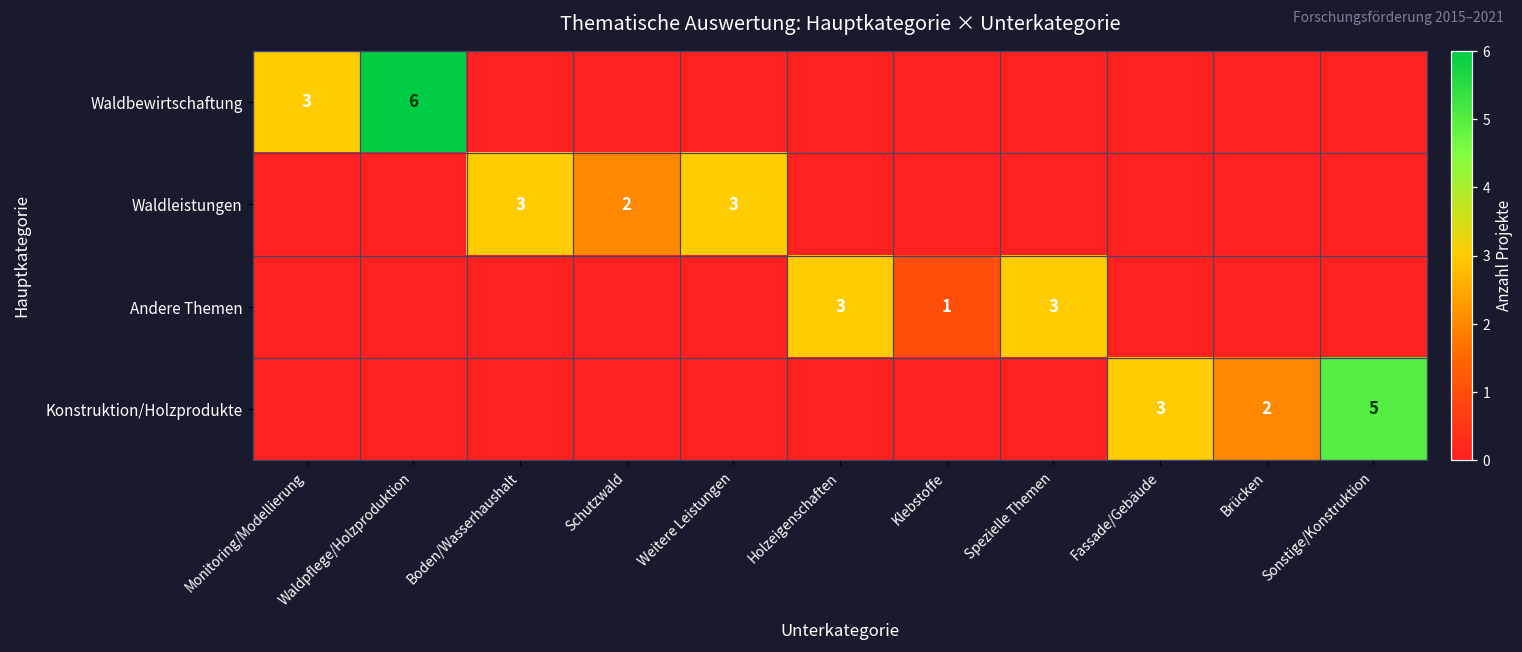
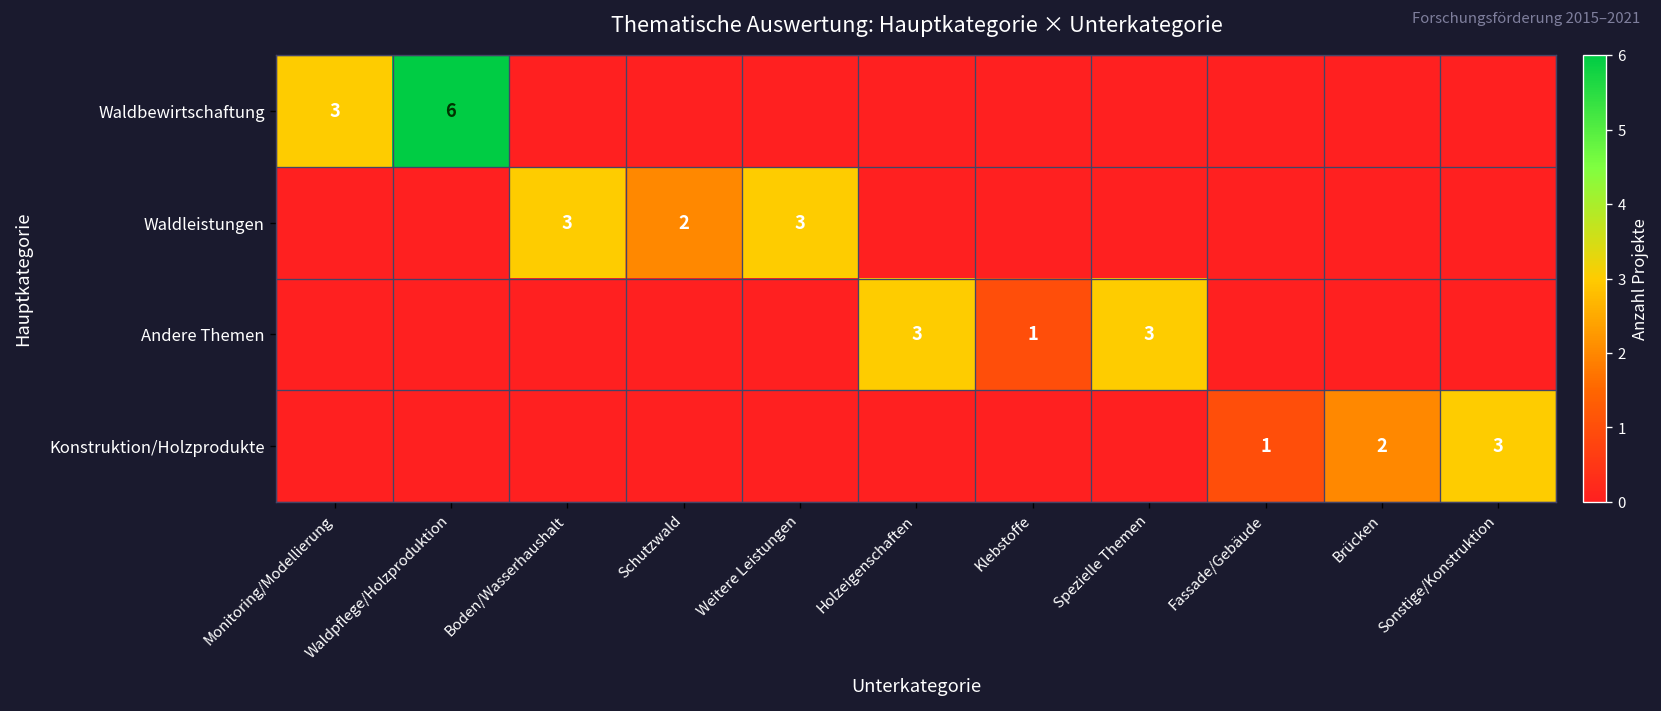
Konstruktion/Holzprodukte, Fassade/Gebäude: 3 -> 1
Konstruktion/Holzprodukte, Sonstige/Konstruktion: 5 -> 3
